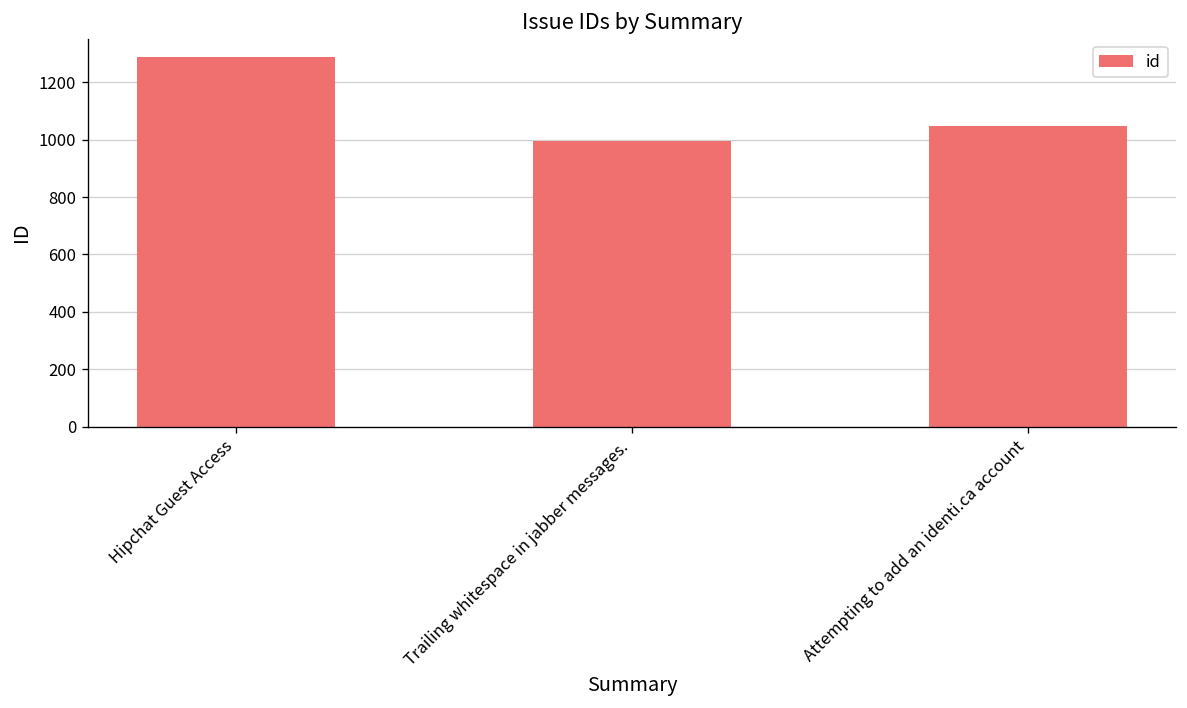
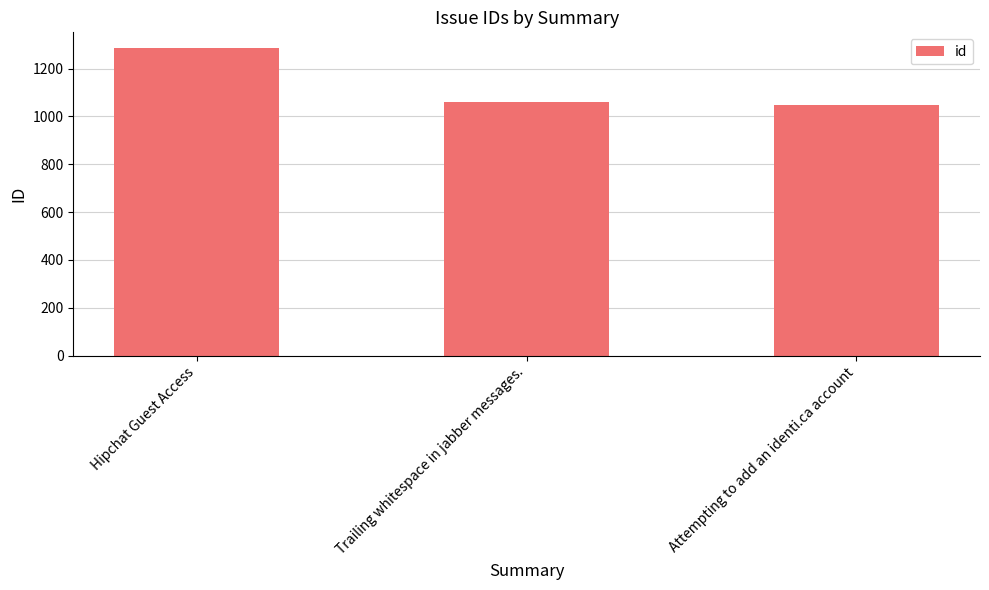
Trailing whitespace in jabber messages.: 1000 -> 1060
